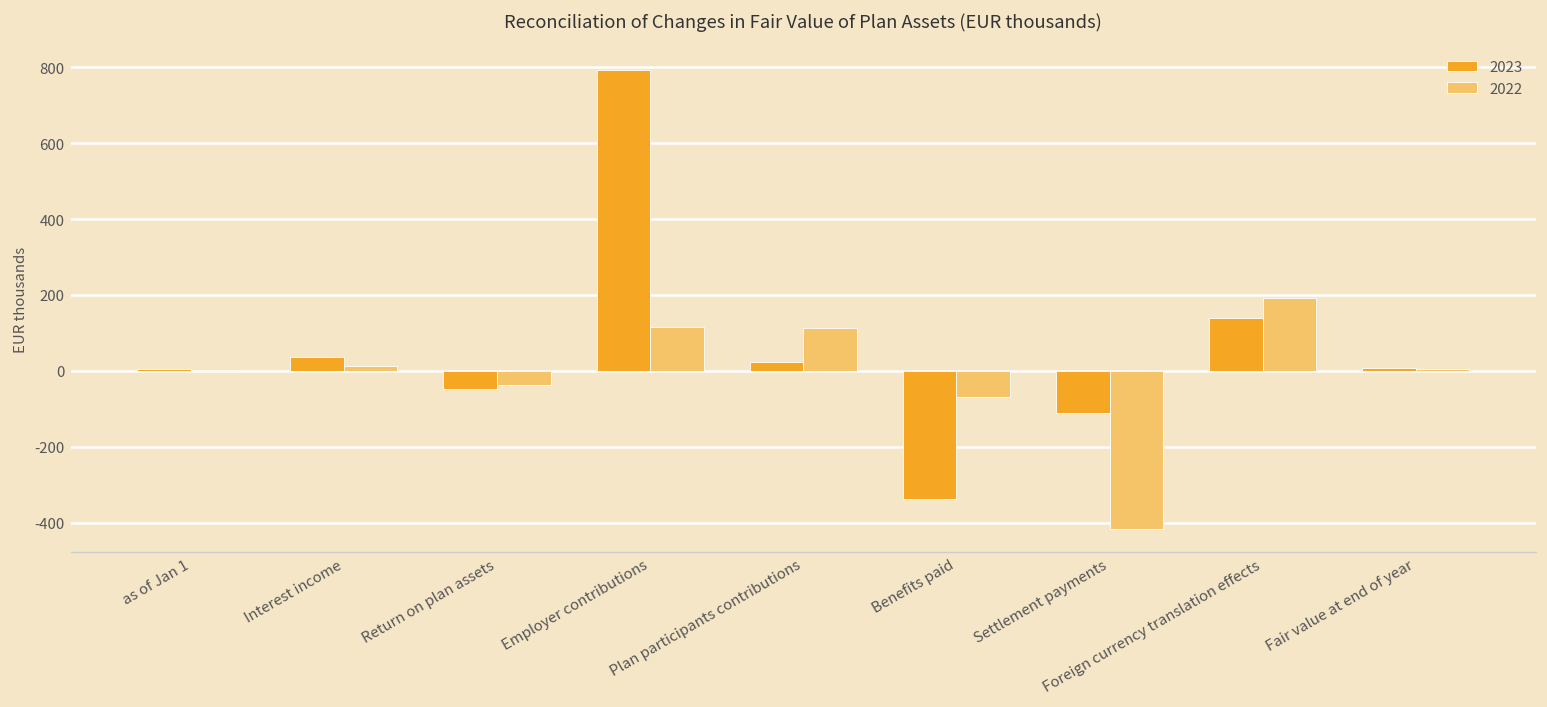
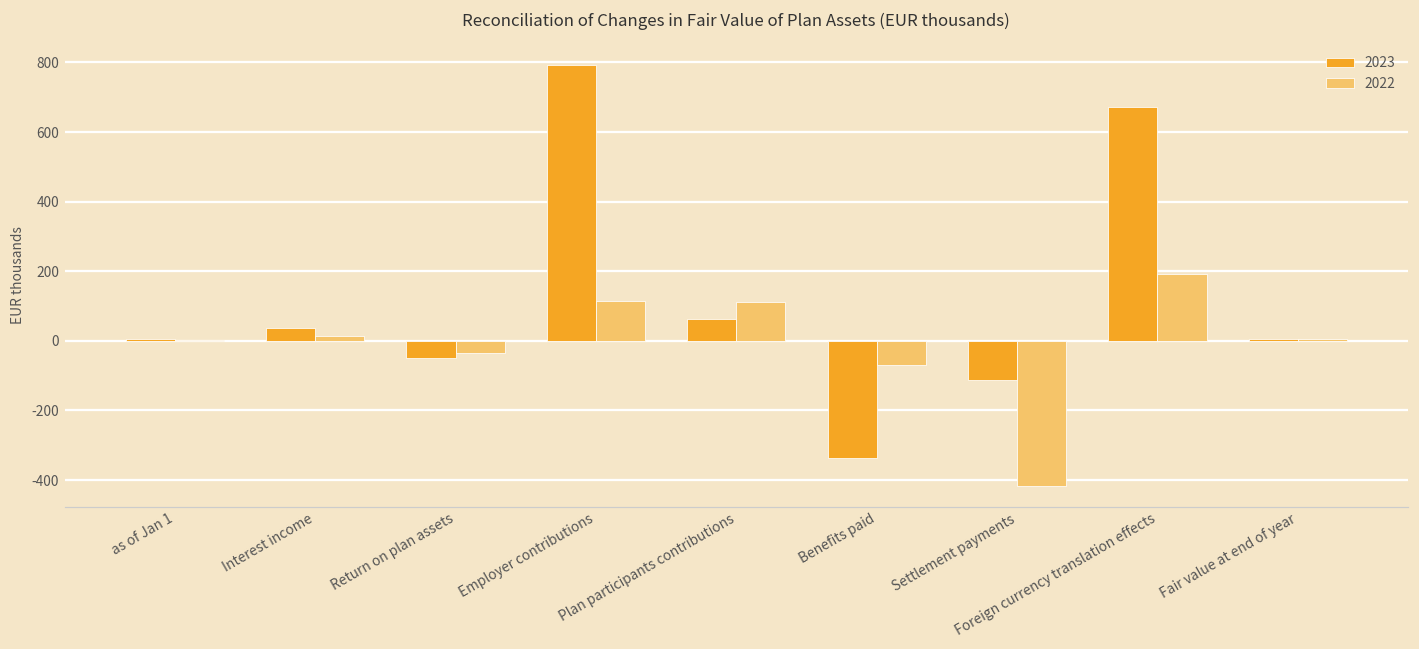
2023, Plan participants contributions: 20 -> 60
2023, Foreign currency translation effects: 140 -> 670
